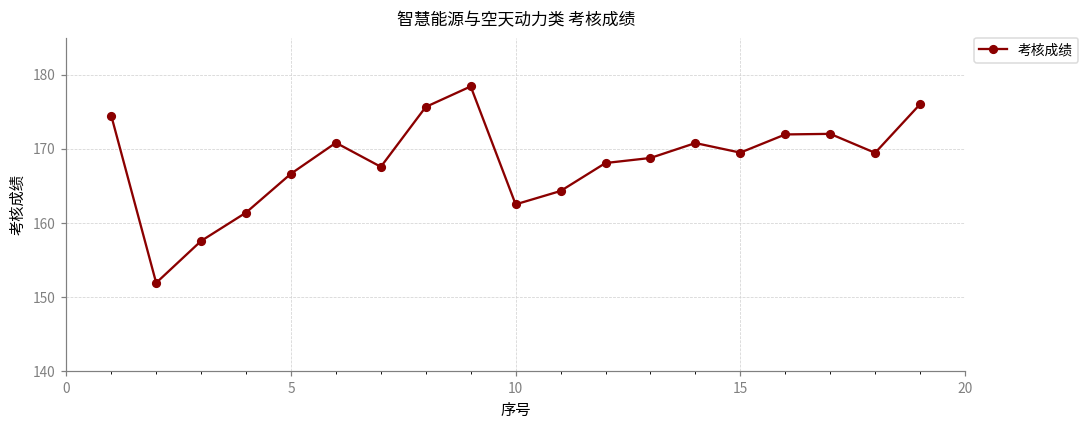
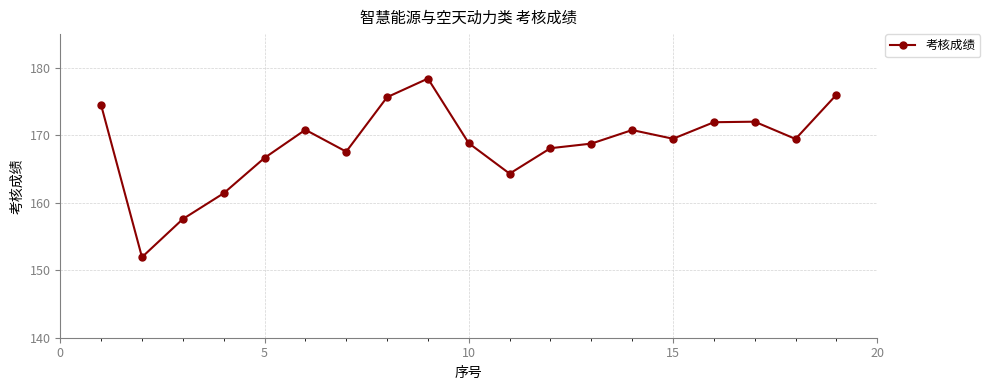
10: 163 -> 169
